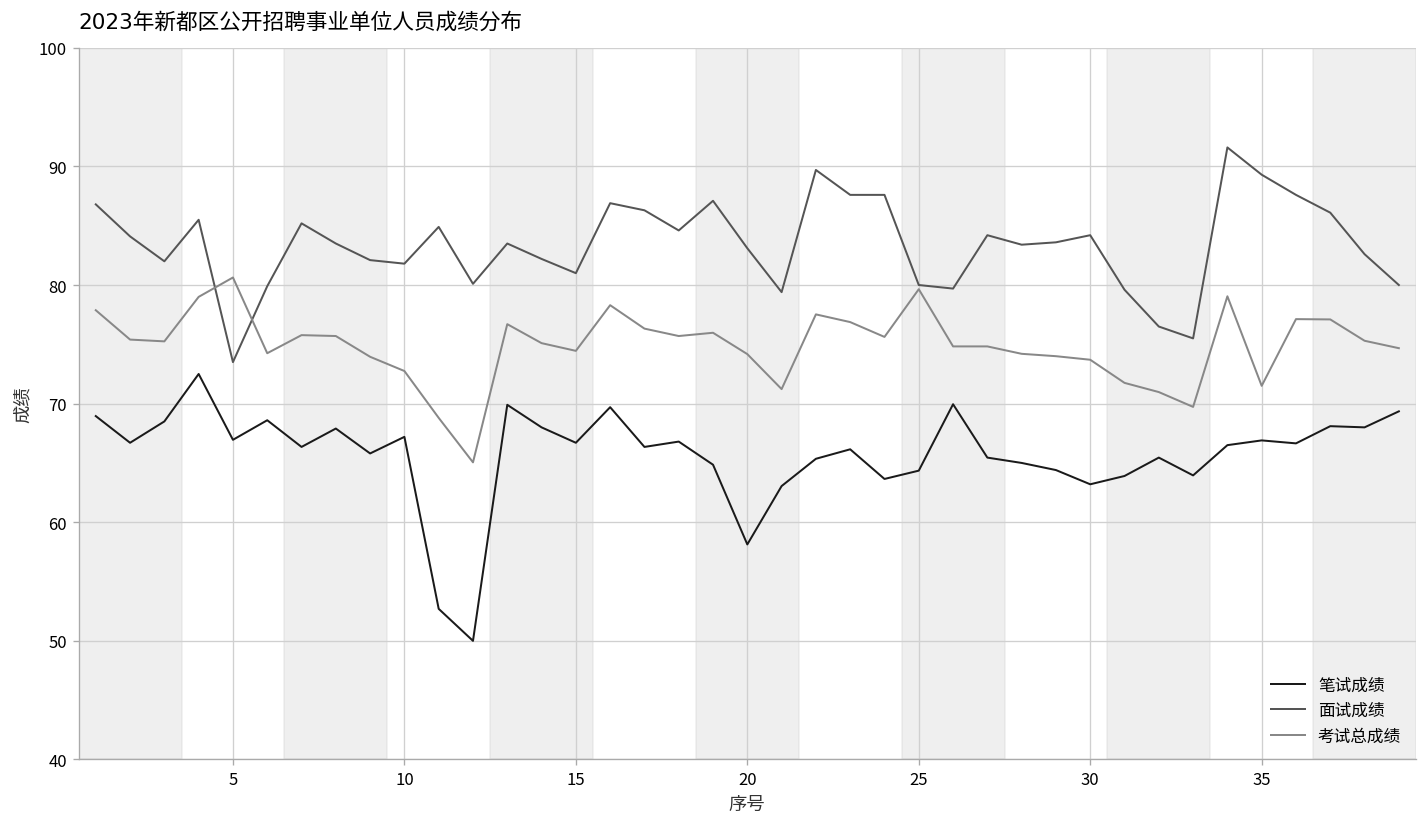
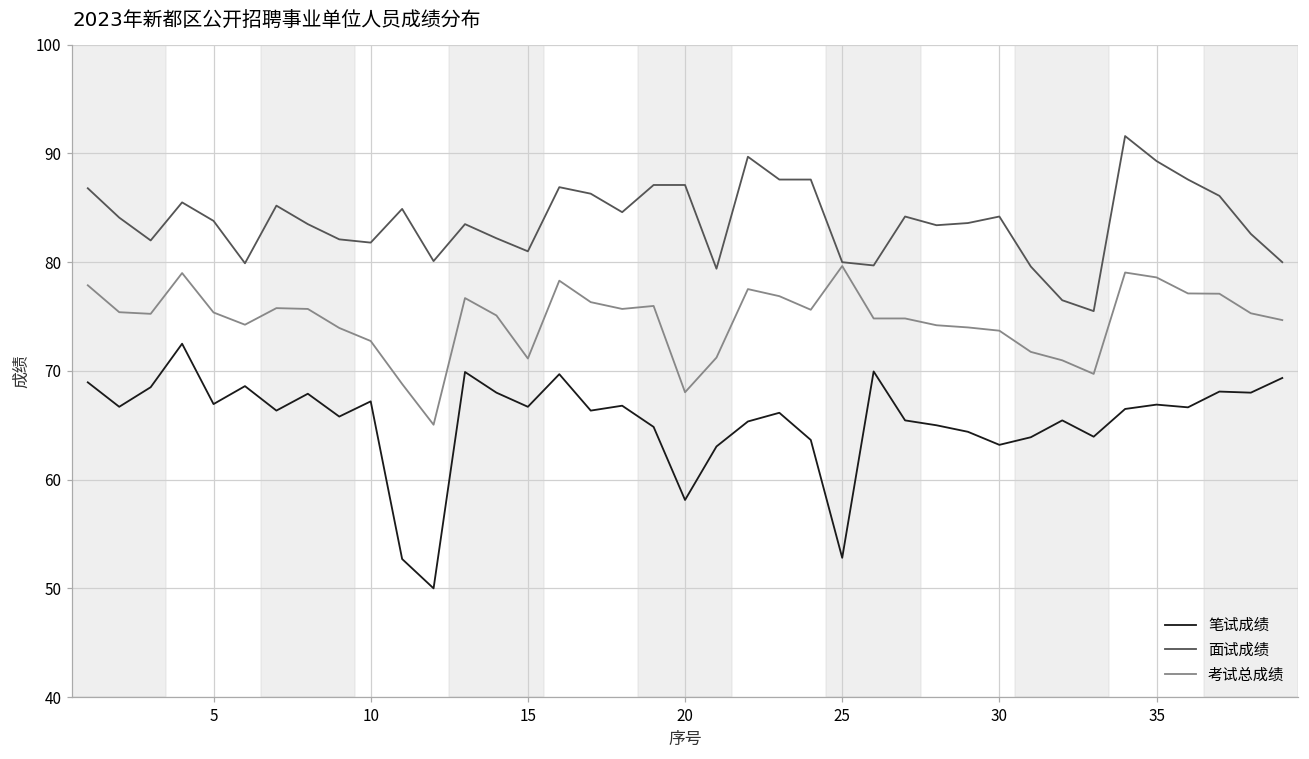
面试成绩, 5: 74 -> 84
考试总成绩, 5: 81 -> 75
考试总成绩, 15: 74 -> 71
面试成绩, 20: 83 -> 87
考试总成绩, 20: 74 -> 68
笔试成绩, 25: 64 -> 53
考试总成绩, 35: 72 -> 79
